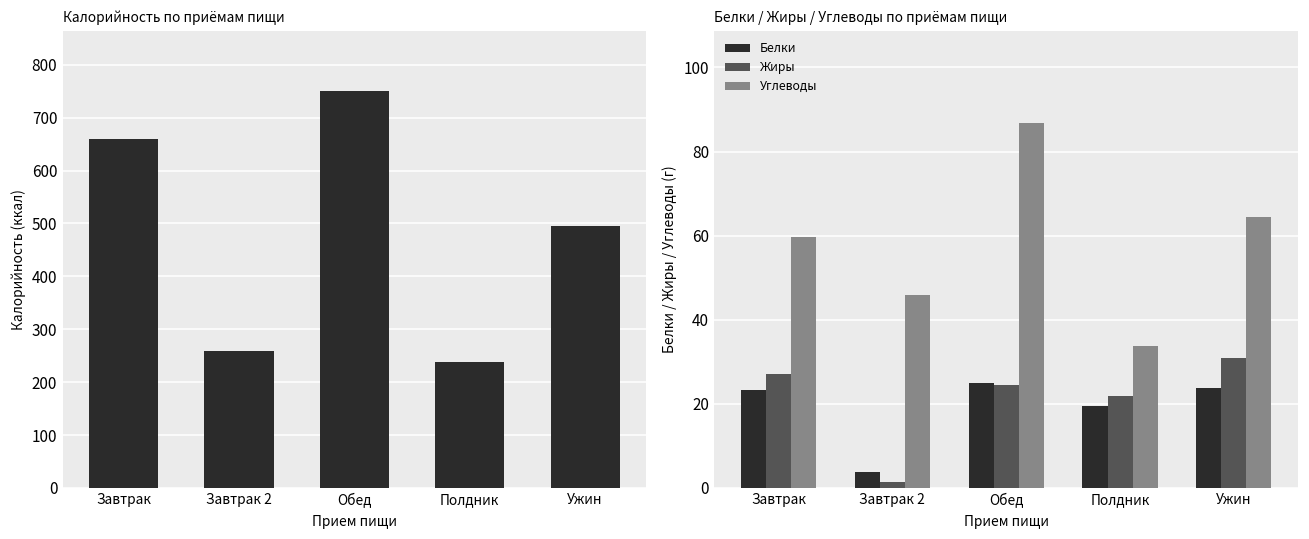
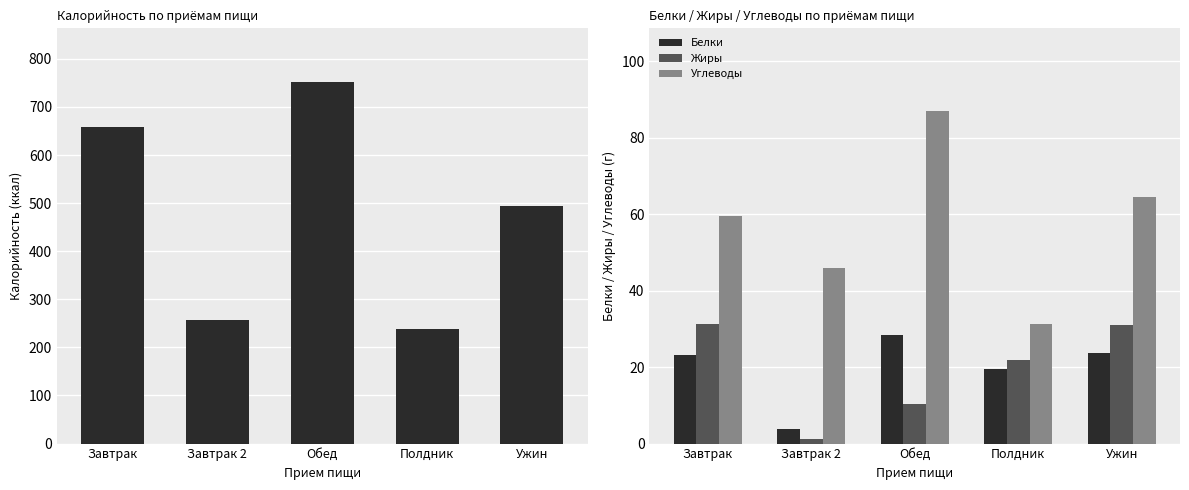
Белки / Жиры / Углеводы по приёмам пищи, Жиры, Завтрак: 27 -> 31
Белки / Жиры / Углеводы по приёмам пищи, Белки, Обед: 25 -> 28
Белки / Жиры / Углеводы по приёмам пищи, Жиры, Обед: 25 -> 10
Белки / Жиры / Углеводы по приёмам пищи, Углеводы, Полдник: 34 -> 31
